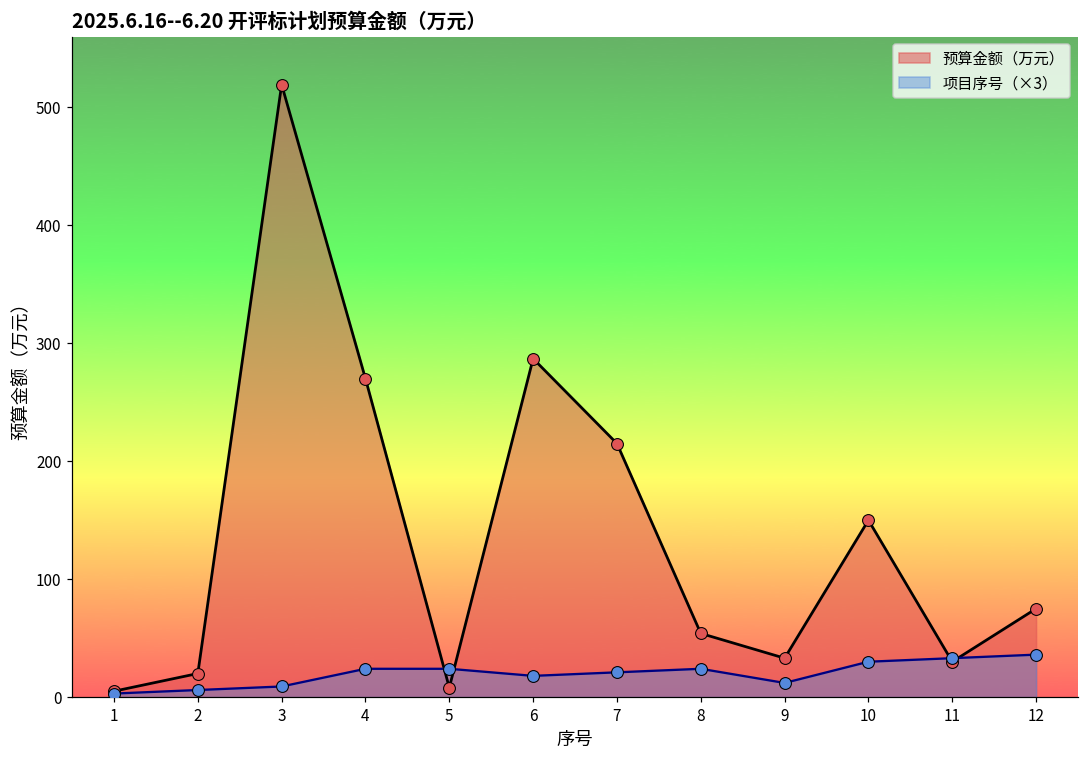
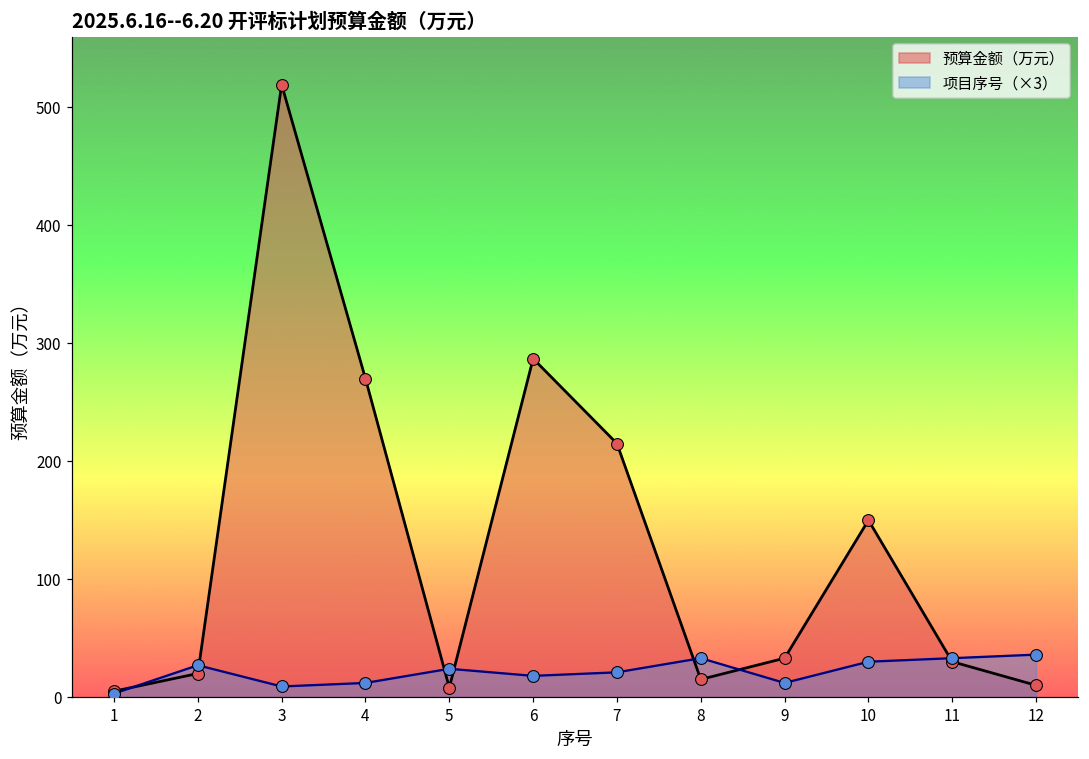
项目序号（×3）, 2: 6 -> 27
项目序号（×3）, 4: 24 -> 12
预算金额（万元）, 8: 54 -> 15
项目序号（×3）, 8: 24 -> 33
预算金额（万元）, 12: 75 -> 10
